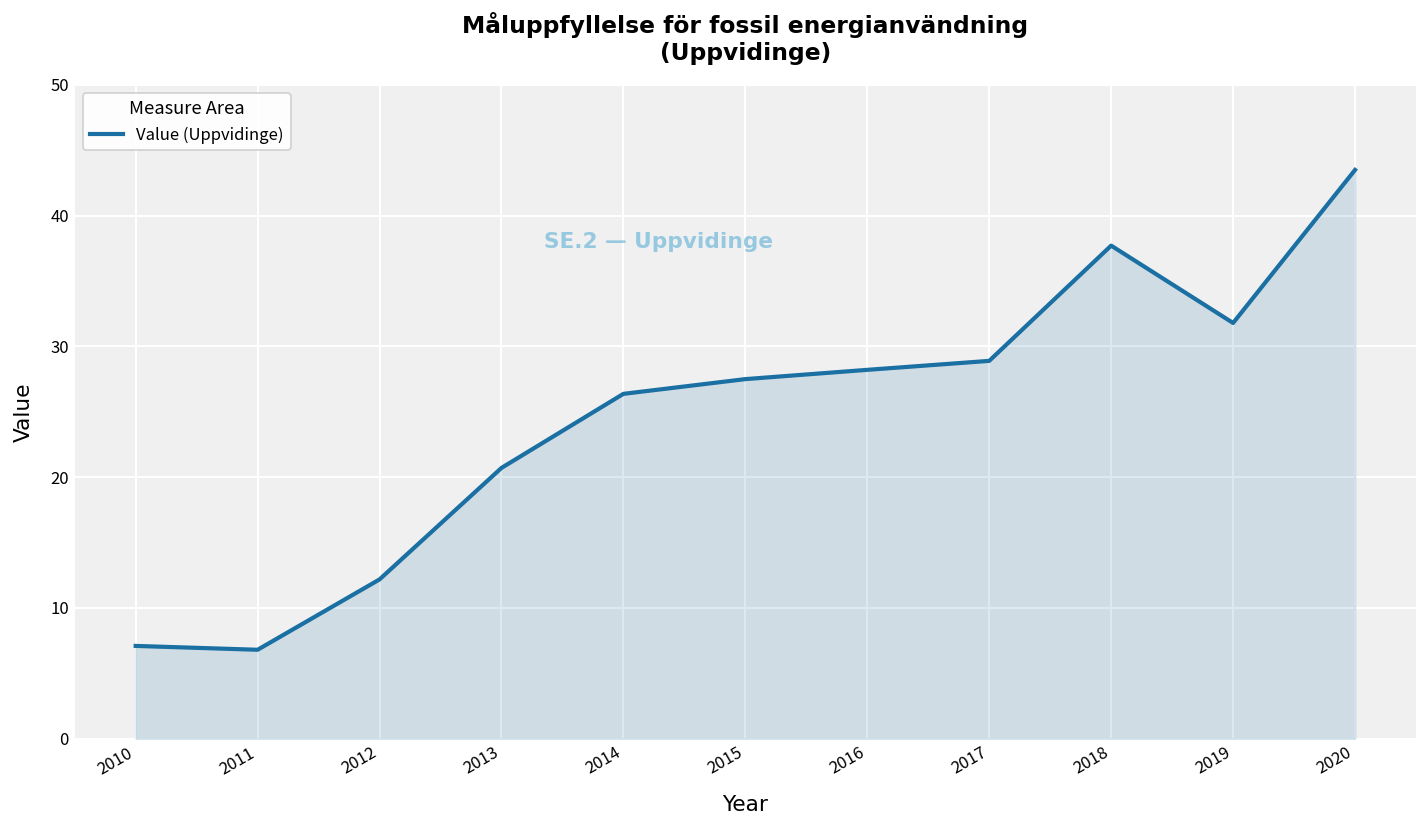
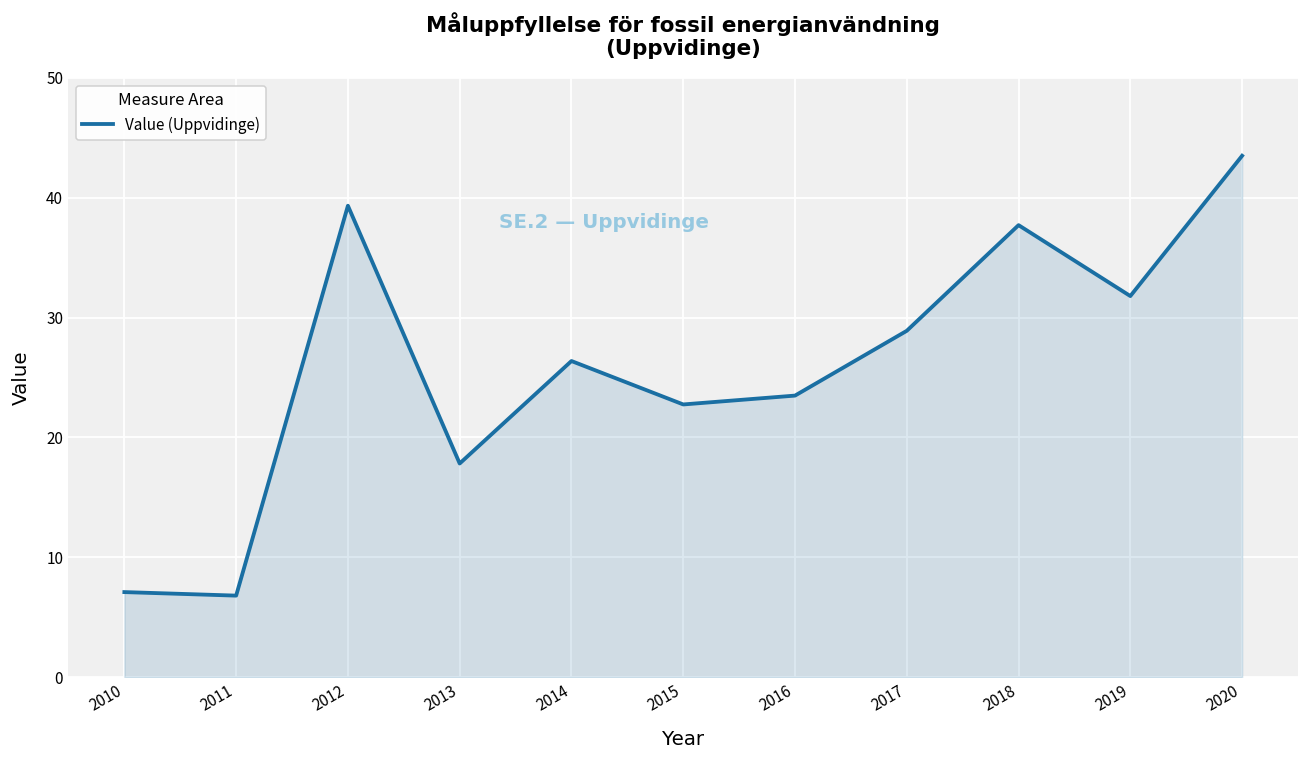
2012: 12.2 -> 39.3
2013: 20.7 -> 17.8
2015: 27.5 -> 22.8
2016: 28.2 -> 23.5
